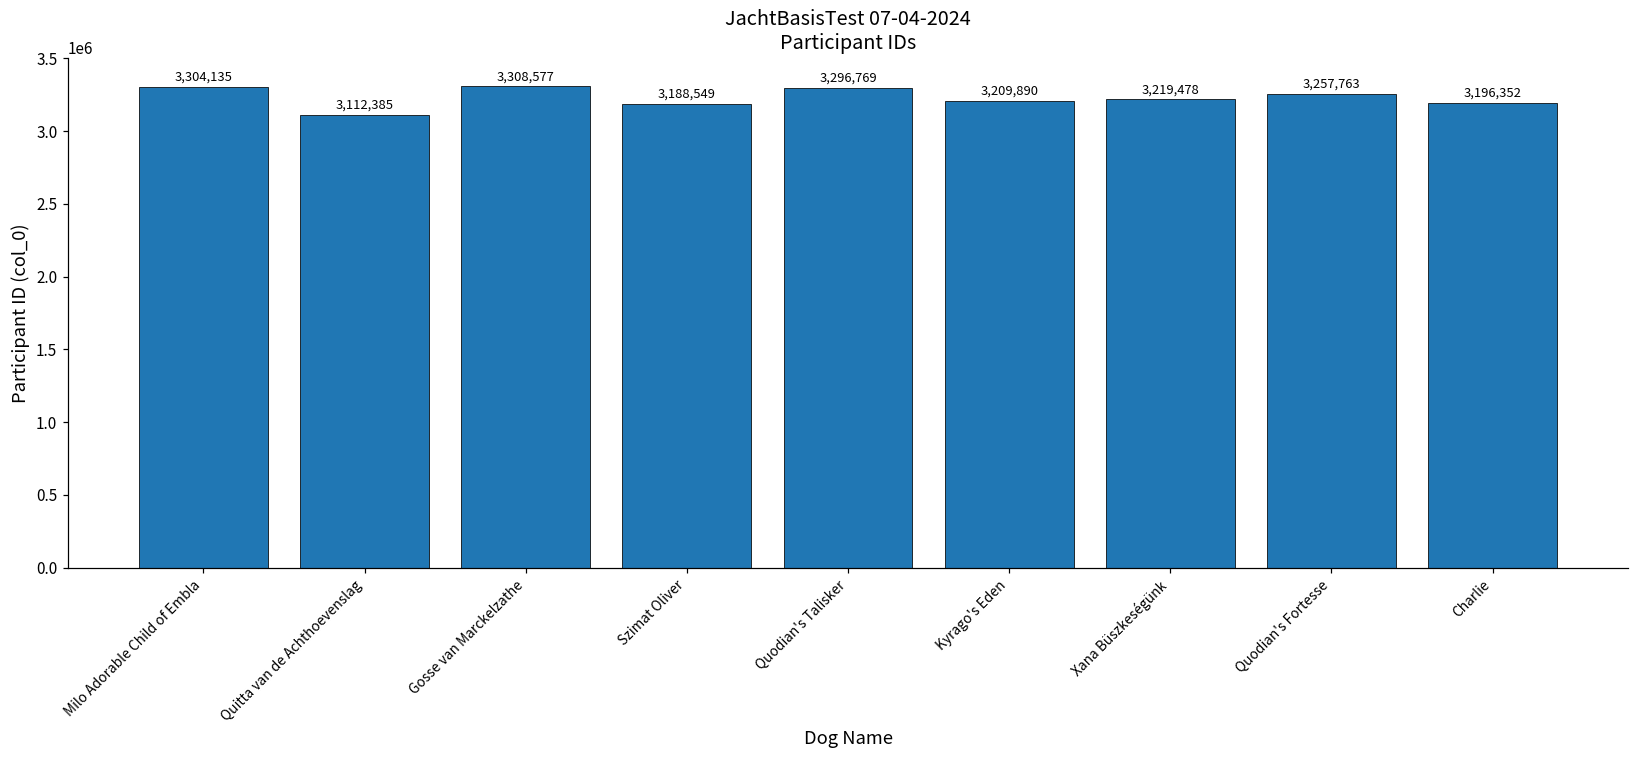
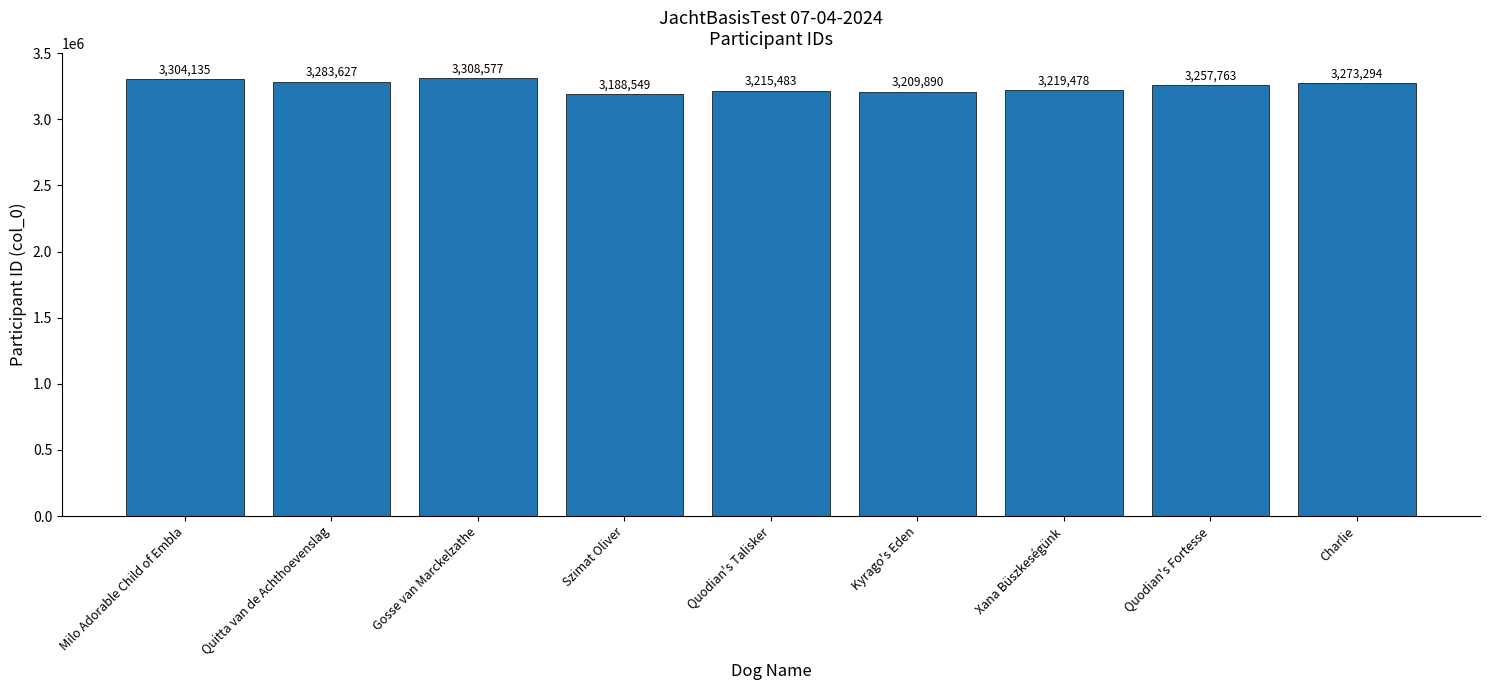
Quitta van de Achthoevenslag: 3,112,385 -> 3,283,627
Quodian's Talisker: 3,296,769 -> 3,215,483
Charlie: 3,196,352 -> 3,273,294
